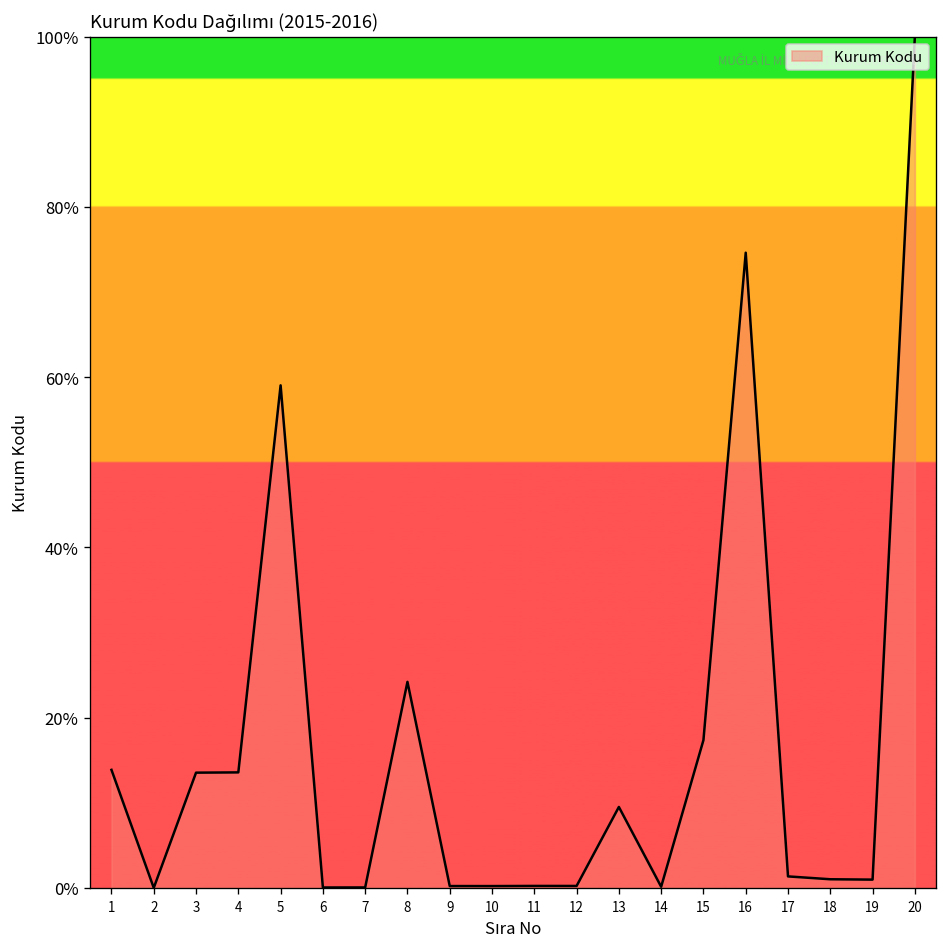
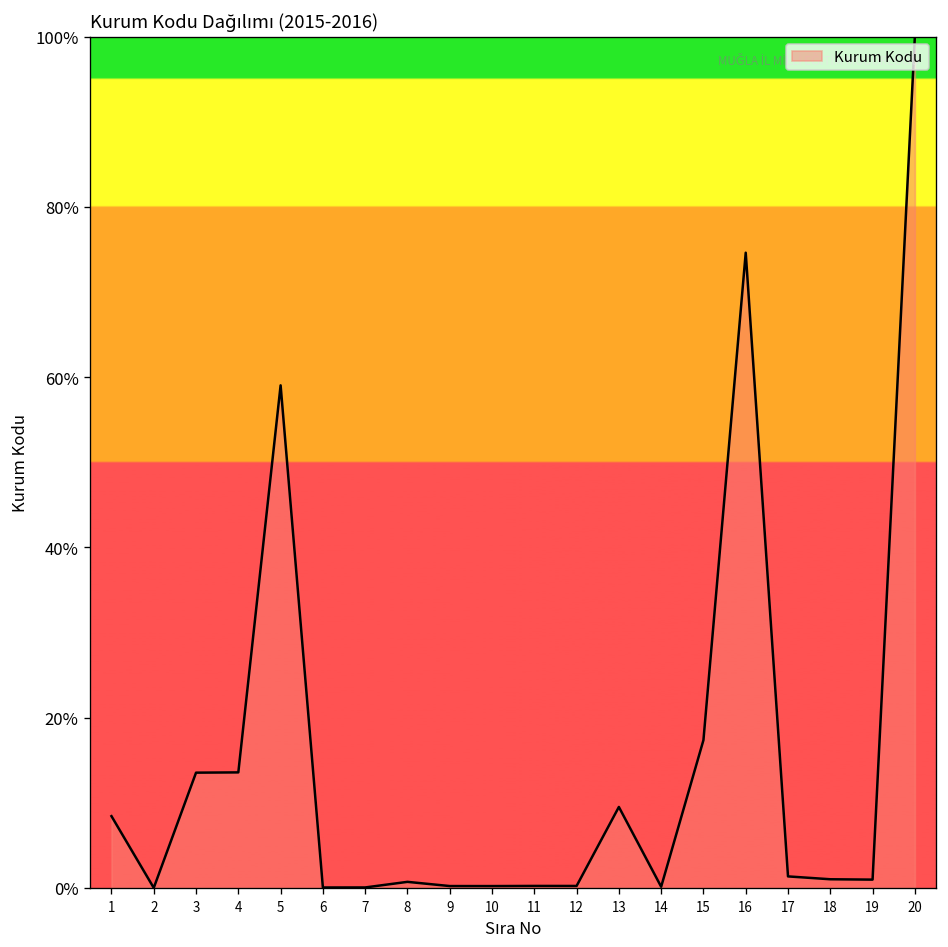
1: 14% -> 8%
8: 24% -> 1%
